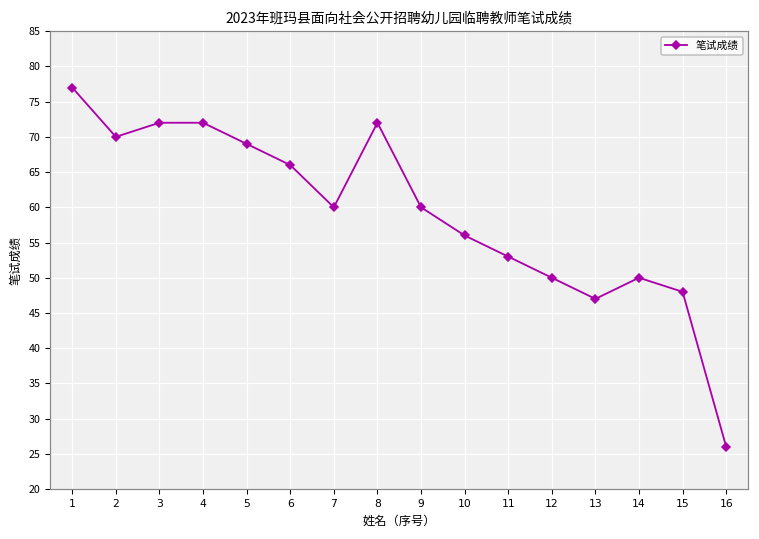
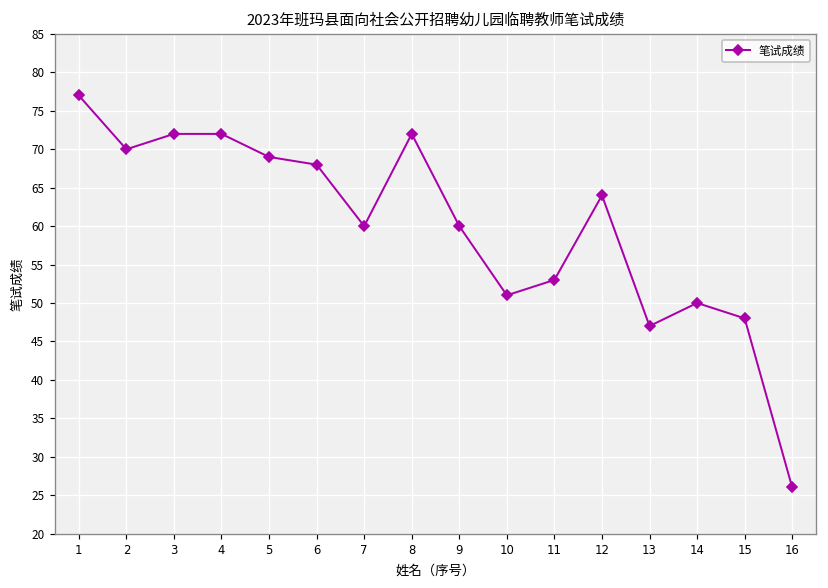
6: 66 -> 68
10: 56 -> 51
12: 50 -> 64
